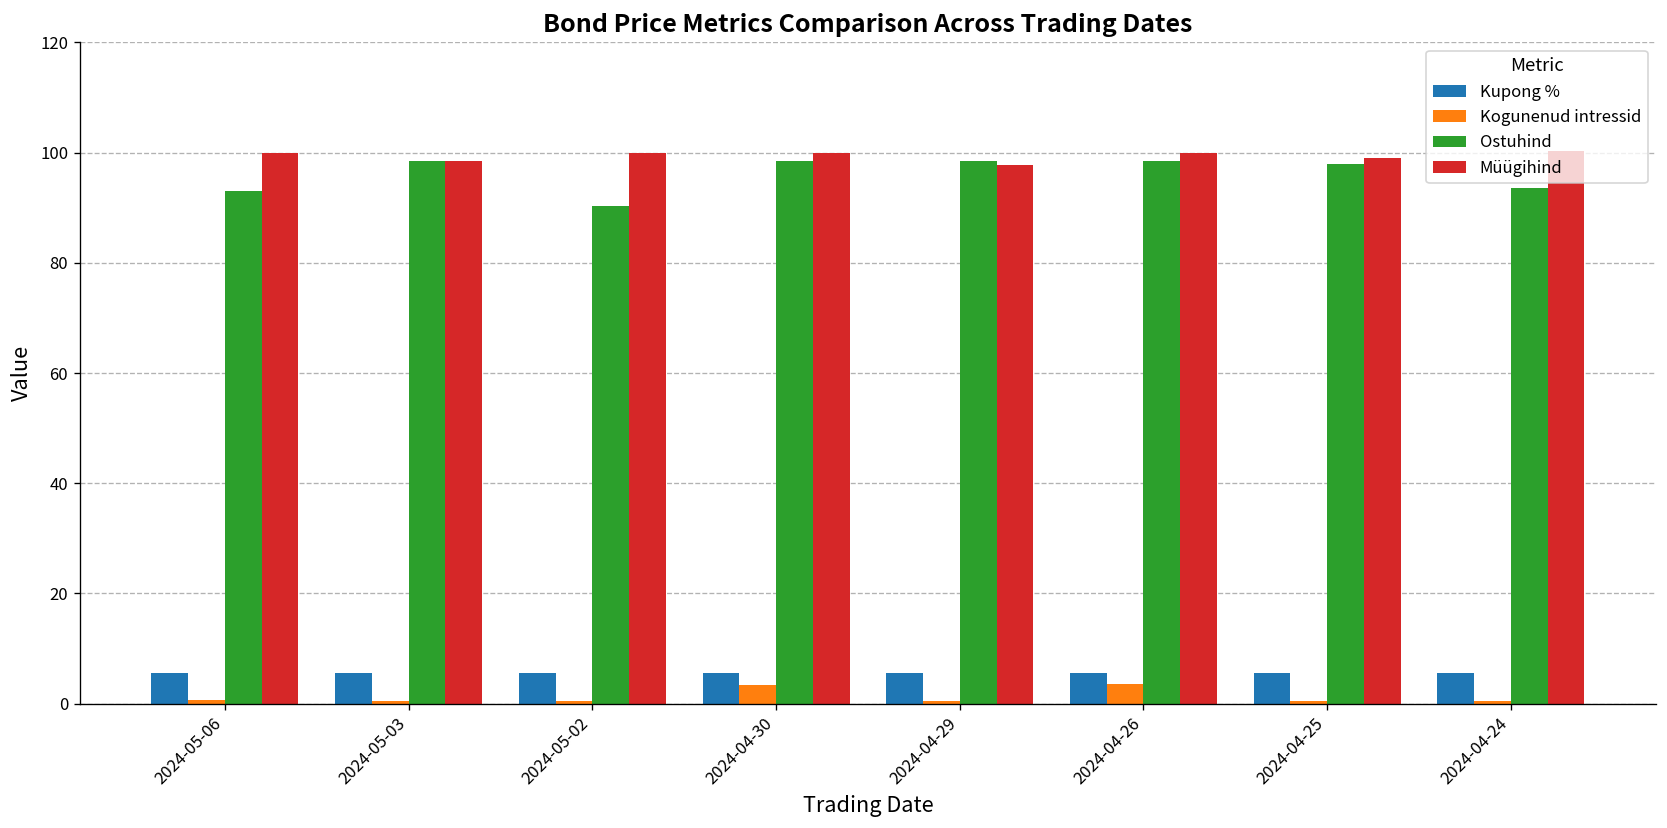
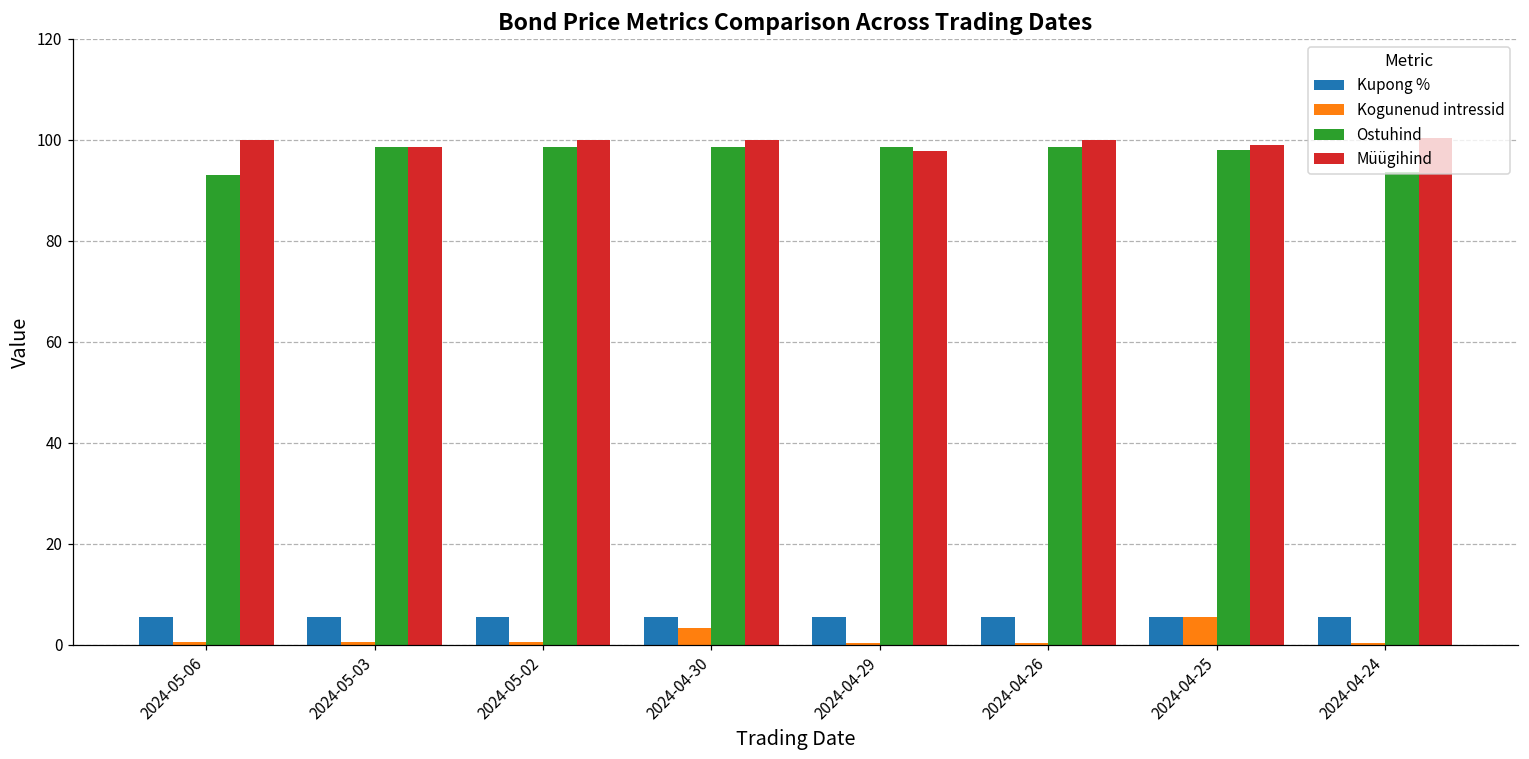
Ostuhind, 2024-05-02: 90 -> 99
Kogunenud intressid, 2024-04-26: 3 -> 0
Kogunenud intressid, 2024-04-25: 0 -> 6
